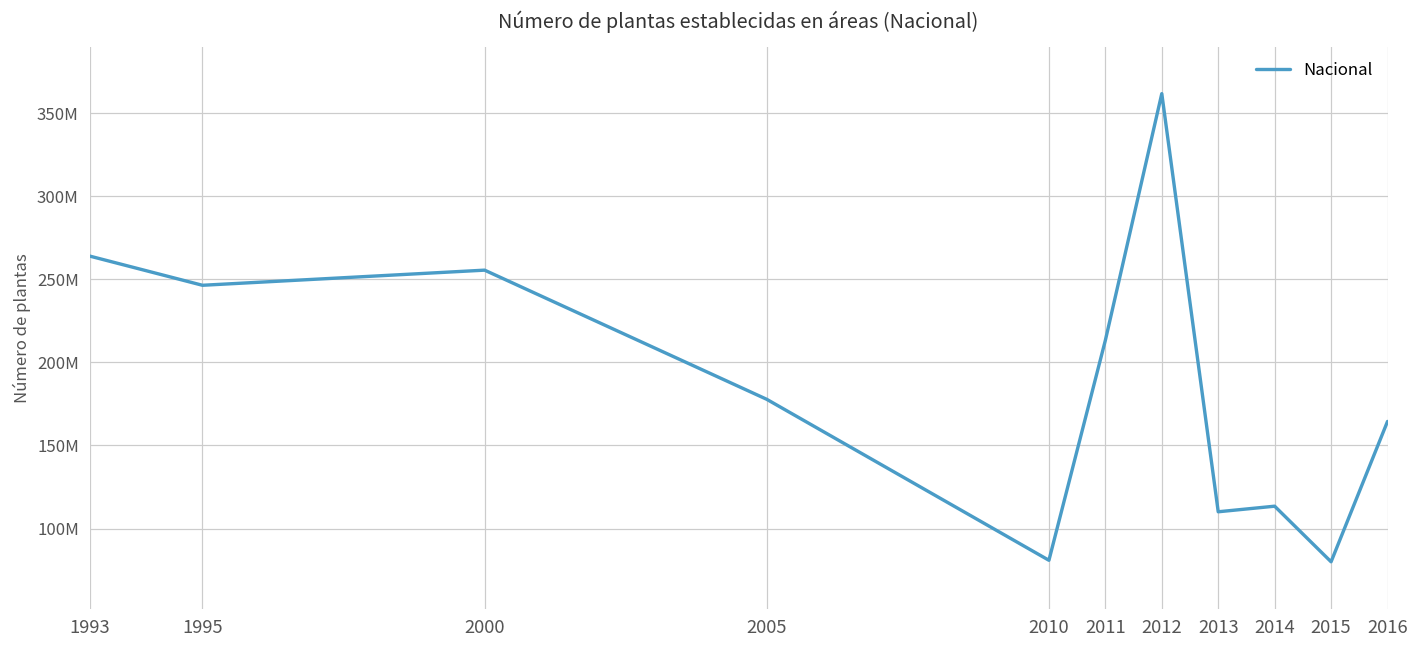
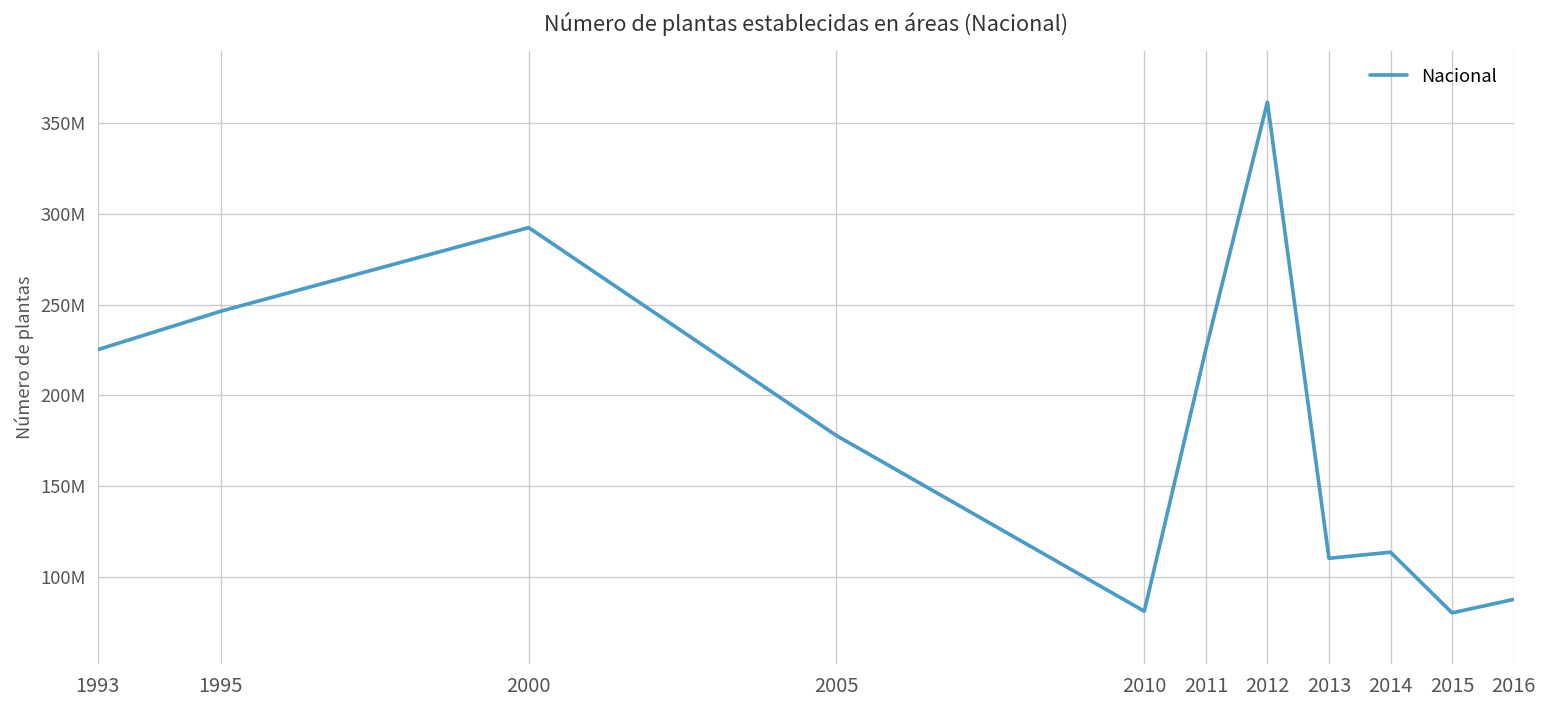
1993: 264000000 -> 225000000
2000: 256000000 -> 293000000
2011: 213000000 -> 225000000
2016: 164000000 -> 87000000
